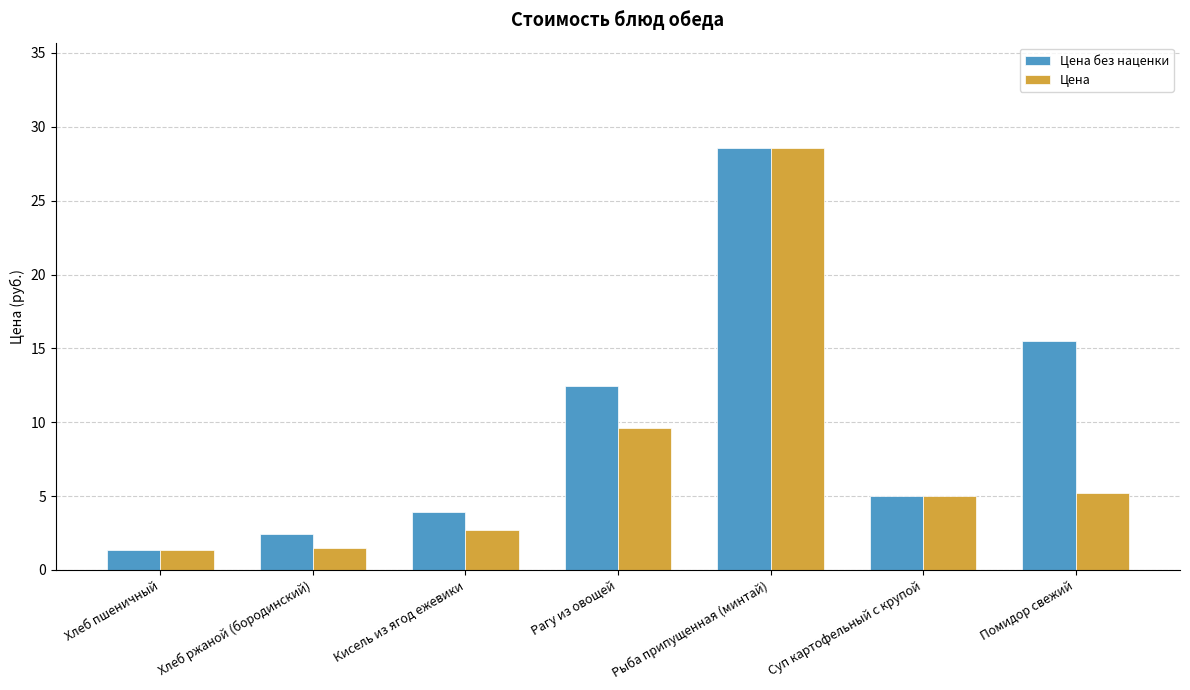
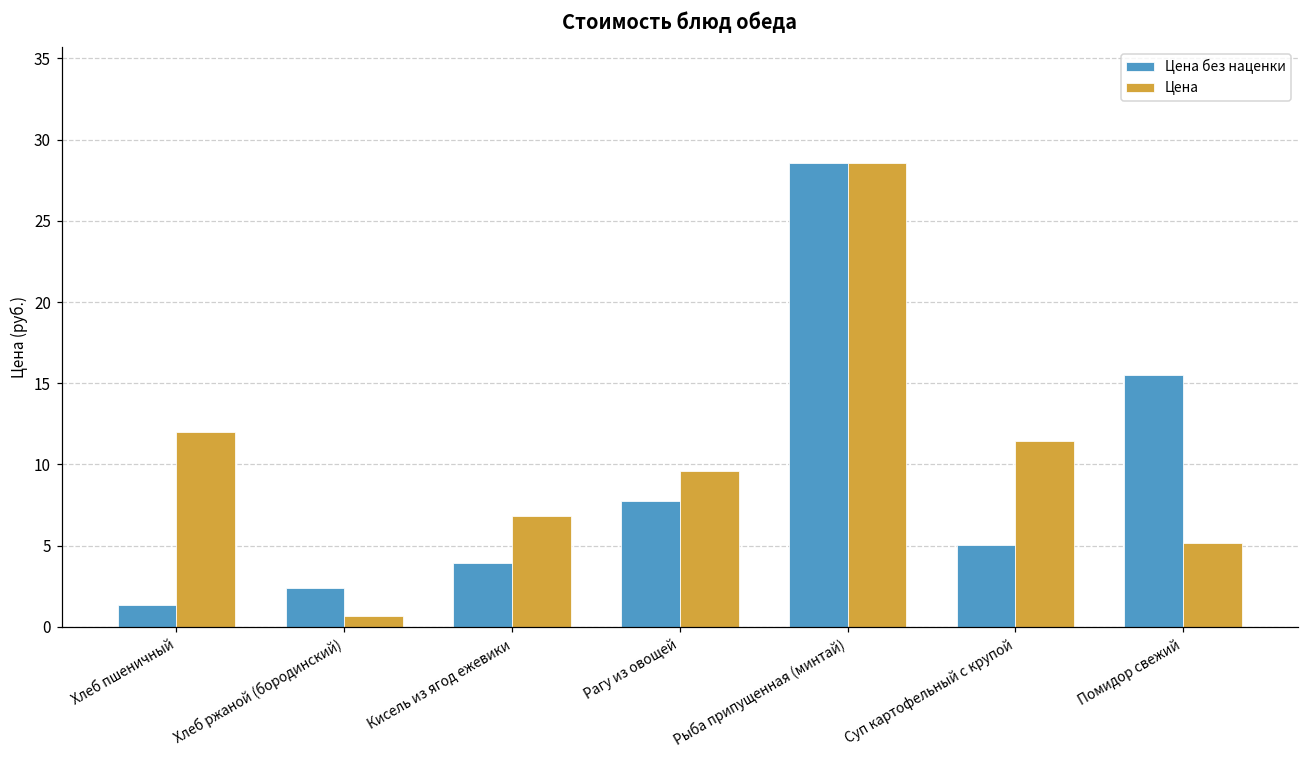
Цена, Хлеб пшеничный: 1.3 -> 12.0
Цена, Хлеб ржаной (бородинский): 1.5 -> 0.7
Цена, Кисель из ягод ежевики: 2.7 -> 6.8
Цена без наценки, Рагу из овощей: 12.5 -> 7.8
Цена, Суп картофельный с крупой: 5.0 -> 11.4
